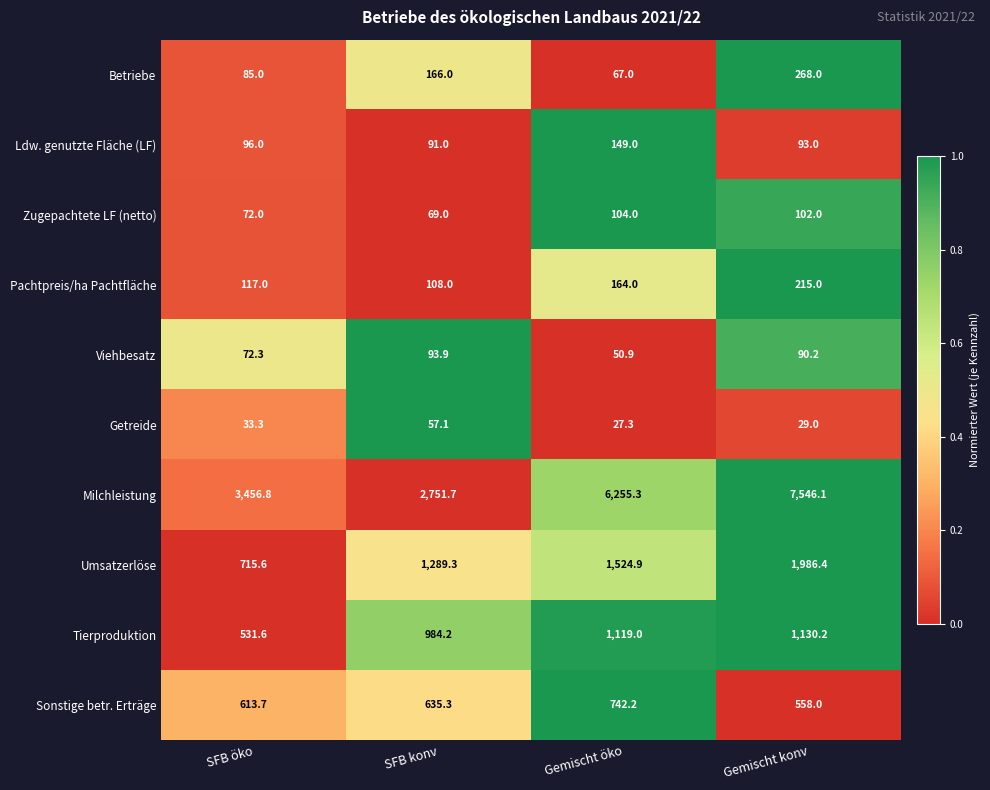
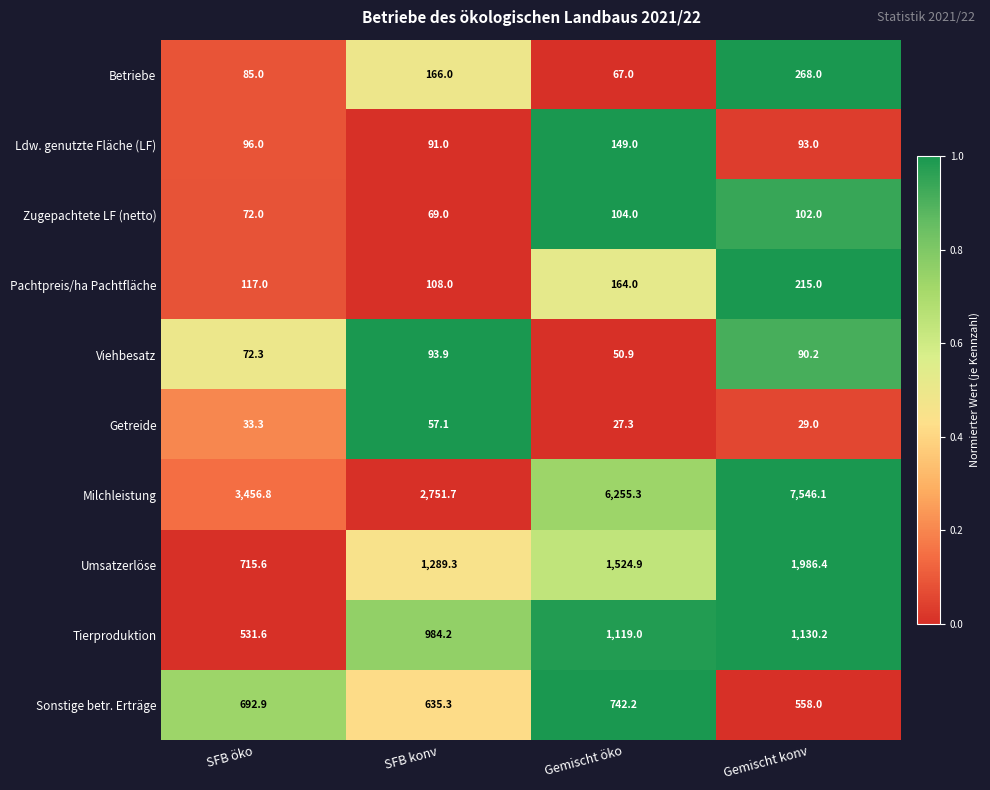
Sonstige betr. Erträge, SFB öko: 613.7 -> 692.9
